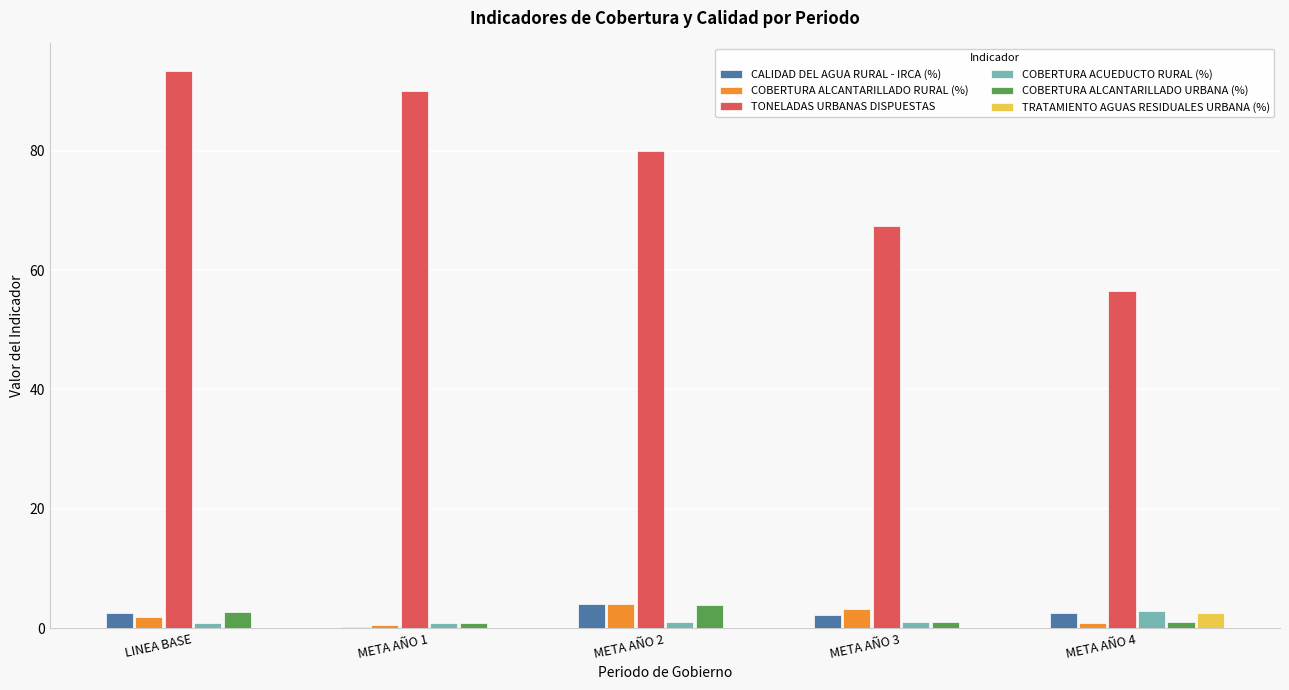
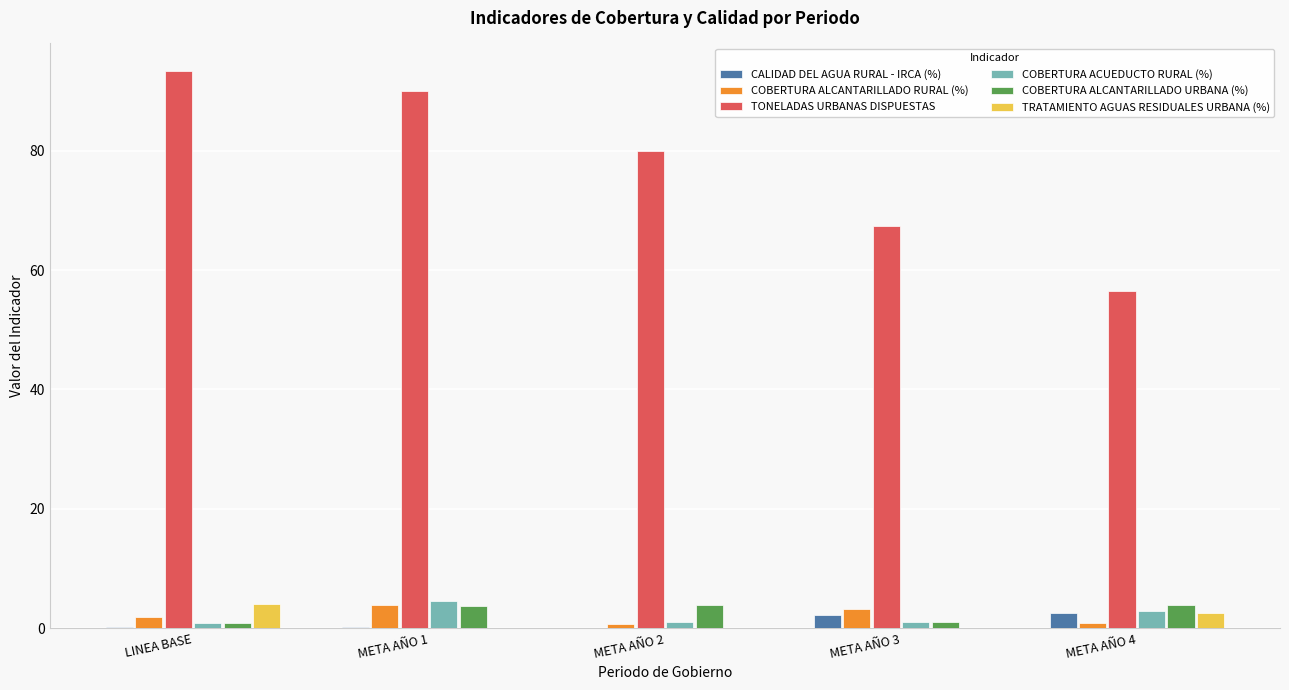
CALIDAD DEL AGUA RURAL - IRCA (%), LINEA BASE: 3 -> 0
COBERTURA ALCANTARILLADO URBANA (%), LINEA BASE: 3 -> 1
TRATAMIENTO AGUAS RESIDUALES URBANA (%), LINEA BASE: 0 -> 4
COBERTURA ALCANTARILLADO RURAL (%), META AÑO 1: 1 -> 4
COBERTURA ACUEDUCTO RURAL (%), META AÑO 1: 1 -> 5
COBERTURA ALCANTARILLADO URBANA (%), META AÑO 1: 1 -> 4
CALIDAD DEL AGUA RURAL - IRCA (%), META AÑO 2: 4 -> 0
COBERTURA ALCANTARILLADO RURAL (%), META AÑO 2: 4 -> 1
COBERTURA ALCANTARILLADO URBANA (%), META AÑO 4: 1 -> 4
